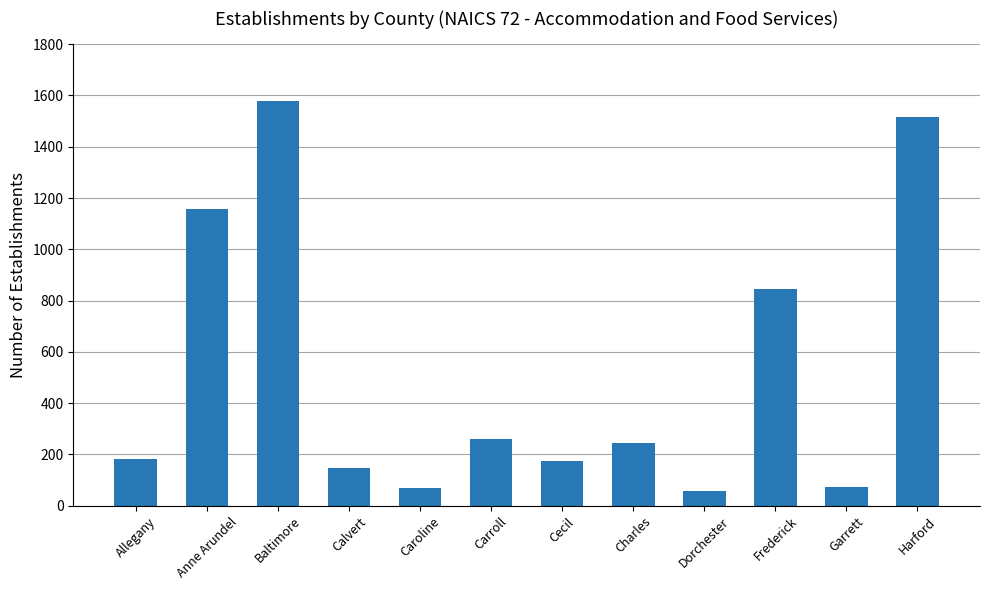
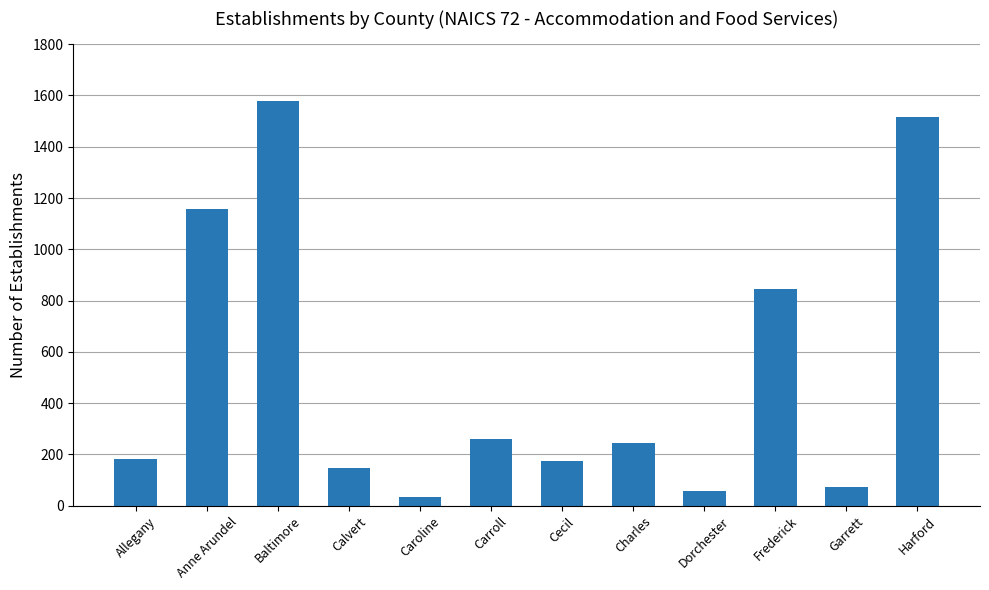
Caroline: 70 -> 40
